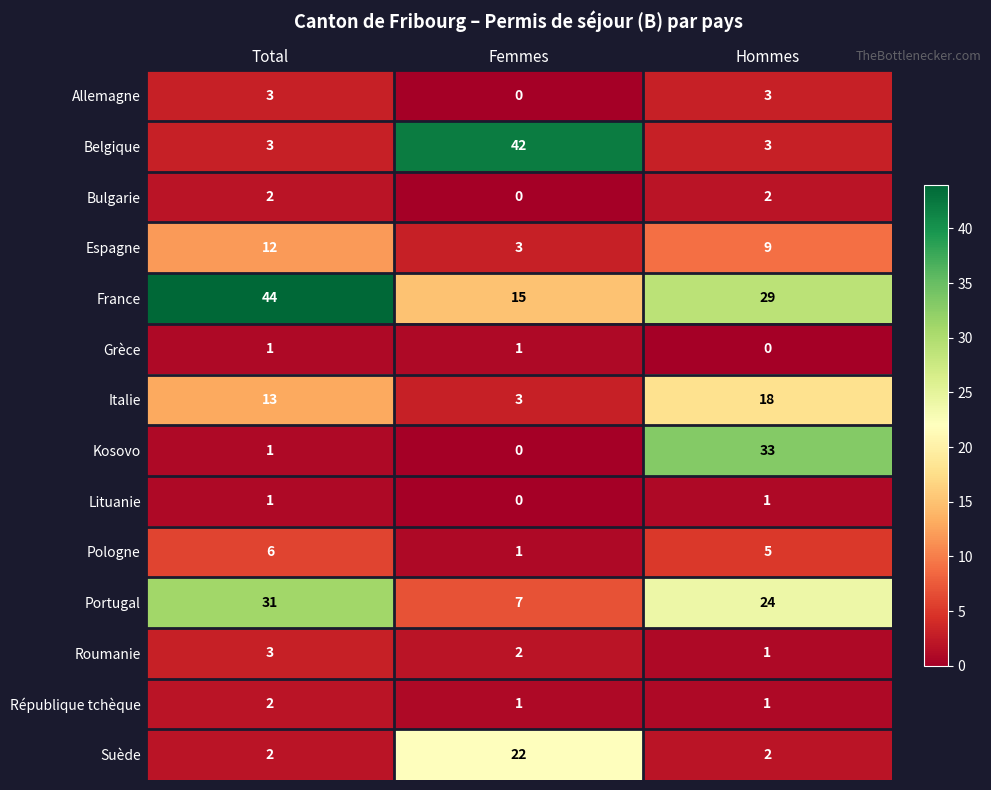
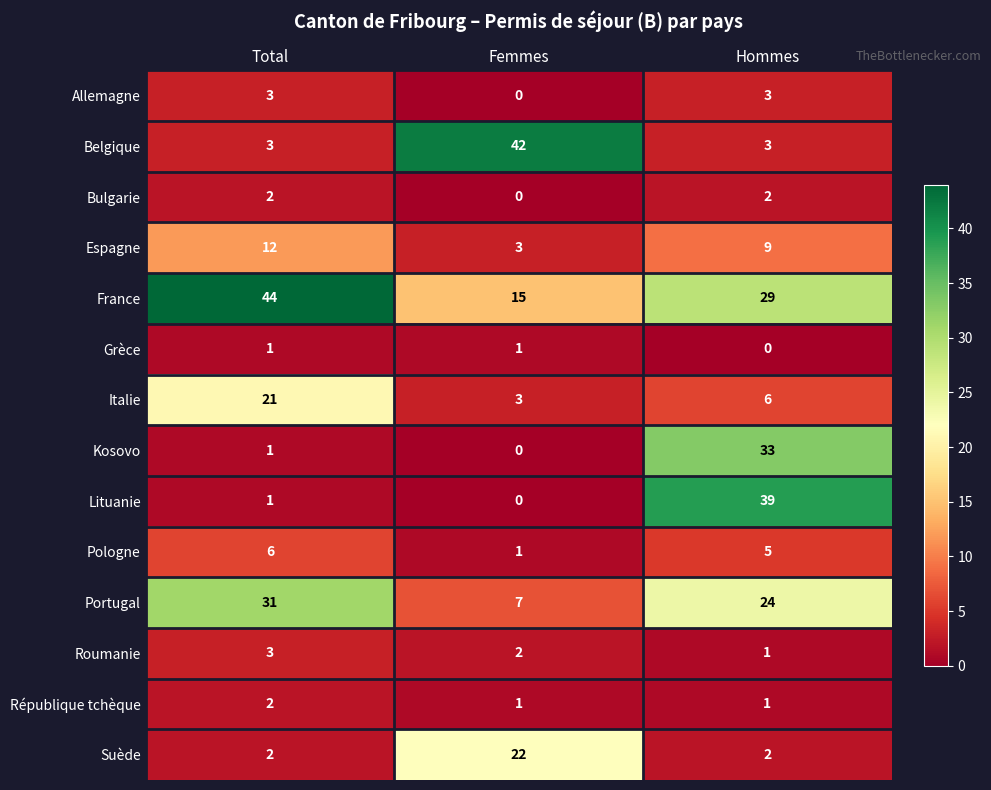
Italie, Total: 13 -> 21
Italie, Hommes: 18 -> 6
Lituanie, Hommes: 1 -> 39
